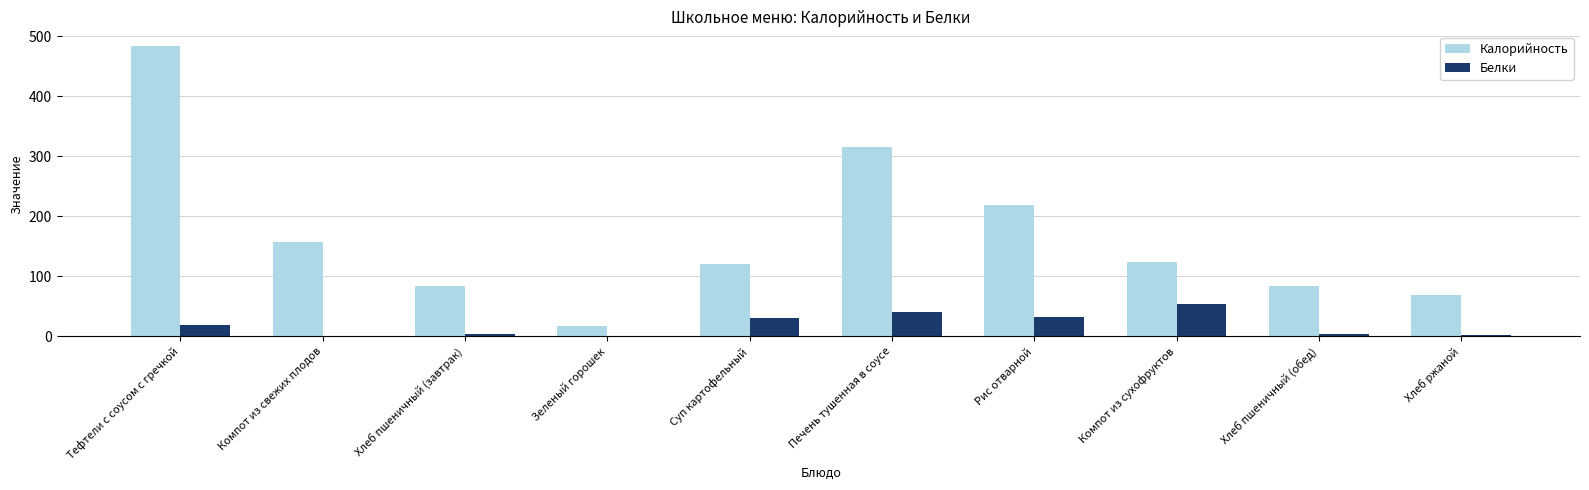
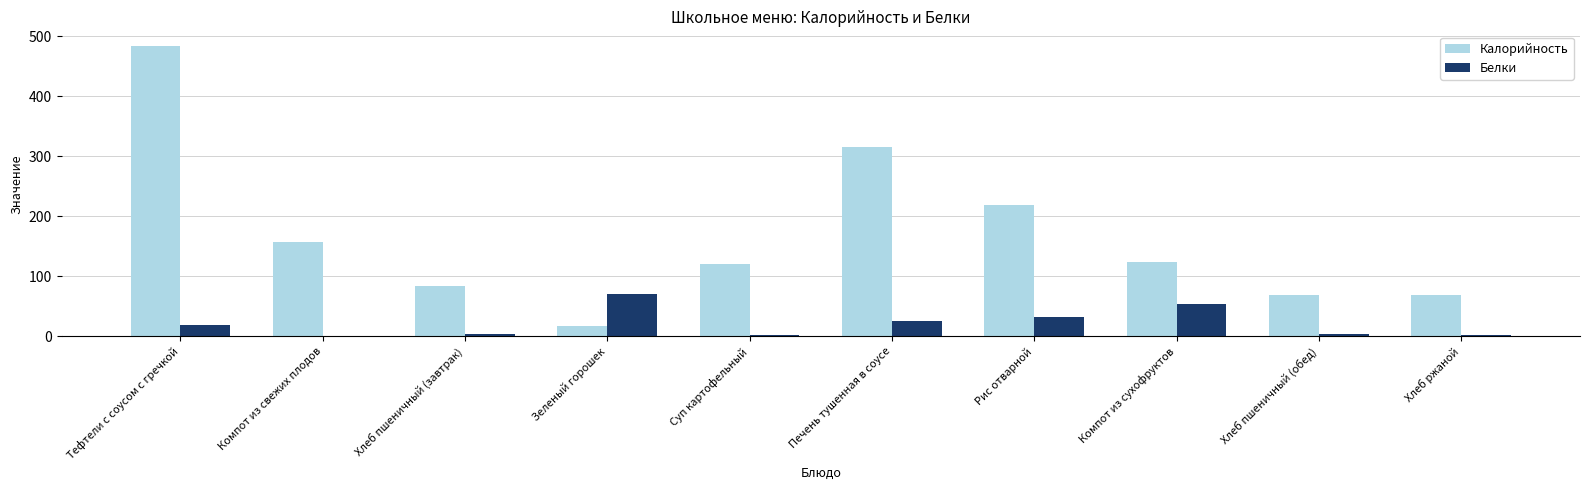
Белки, Зеленый горошек: 0 -> 70
Белки, Суп картофельный: 30 -> 0
Белки, Печень тушенная в соусе: 40 -> 30
Калорийность, Хлеб пшеничный (обед): 80 -> 70
